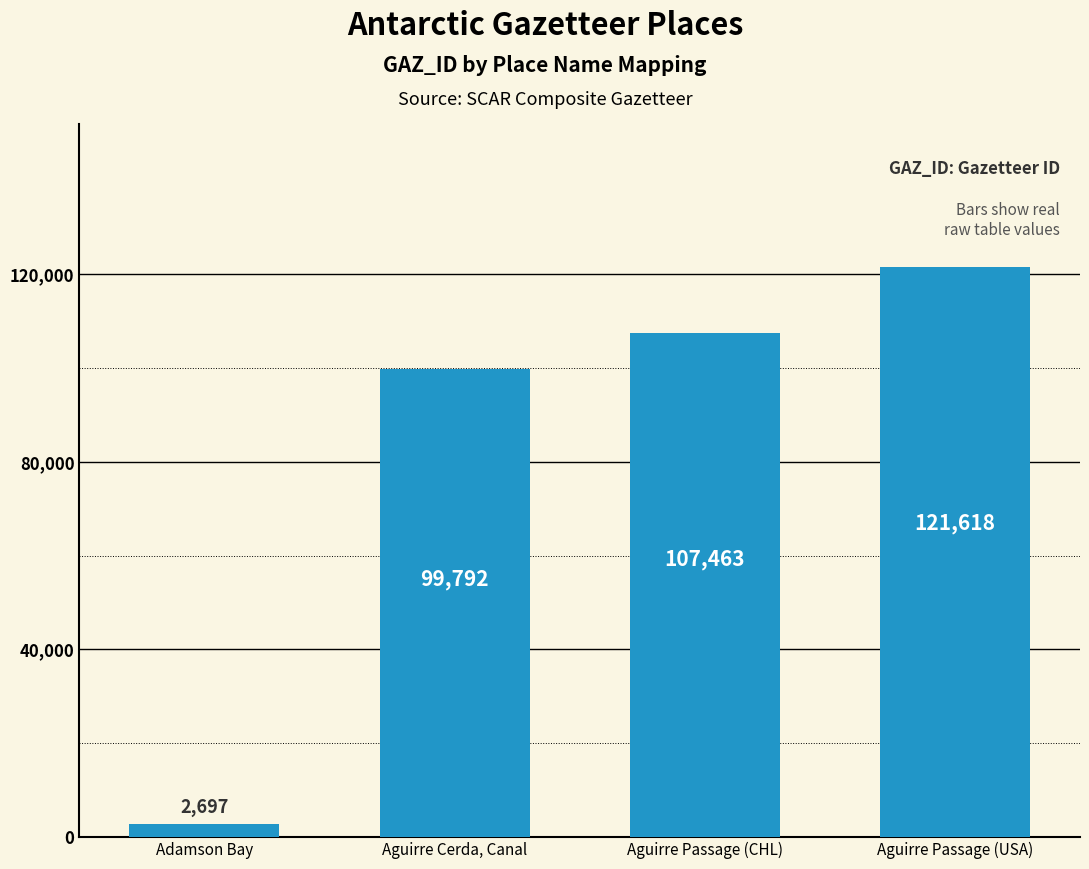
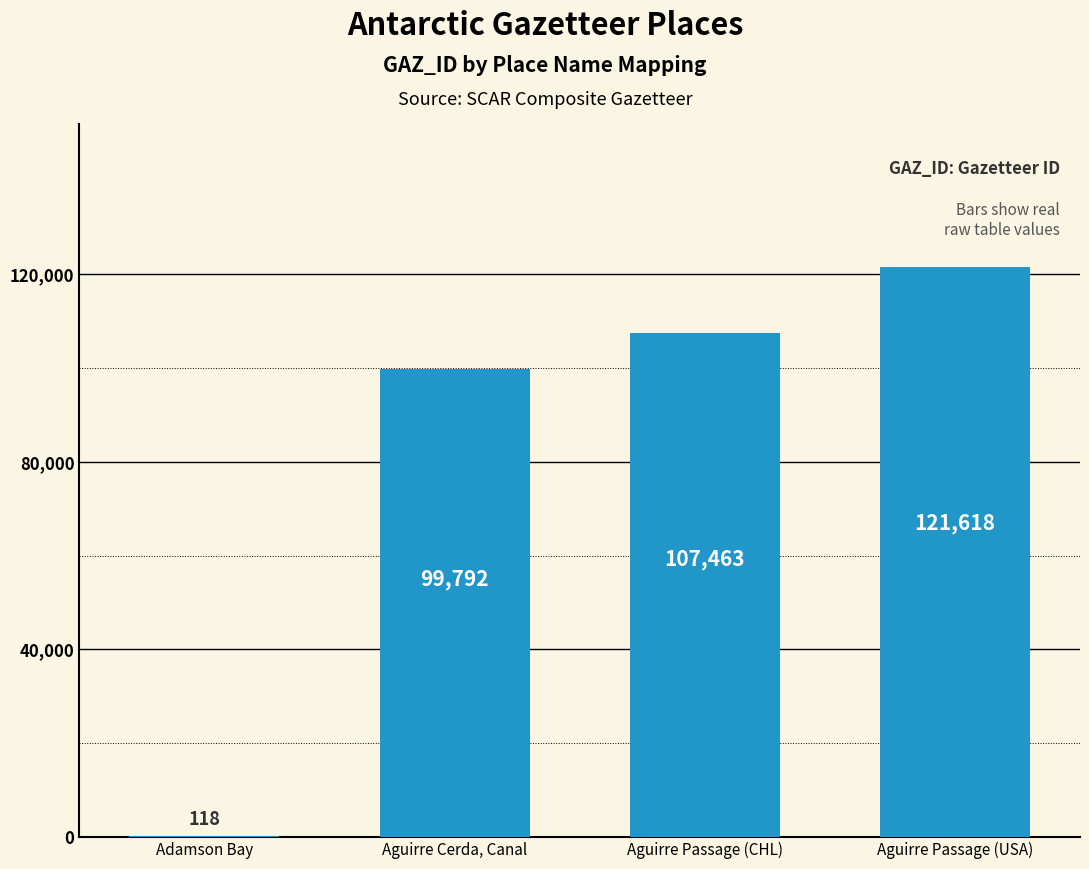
Adamson Bay: 2,697 -> 118
